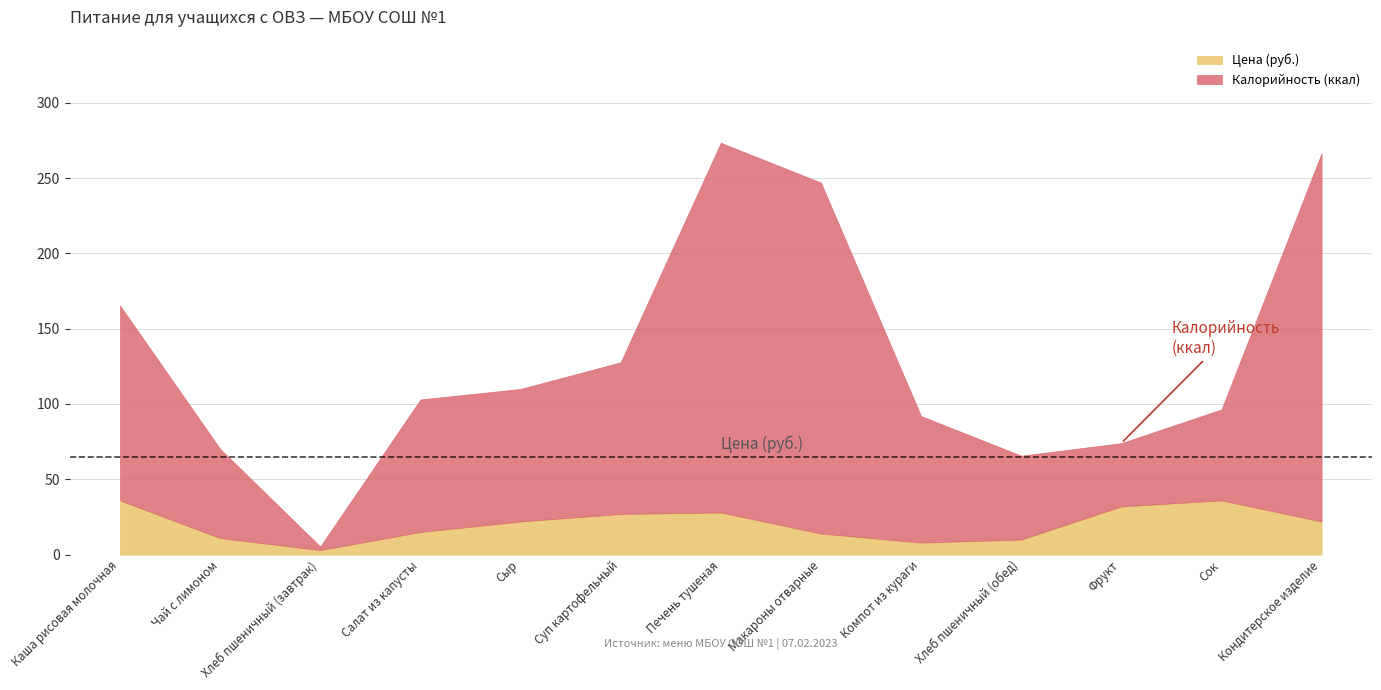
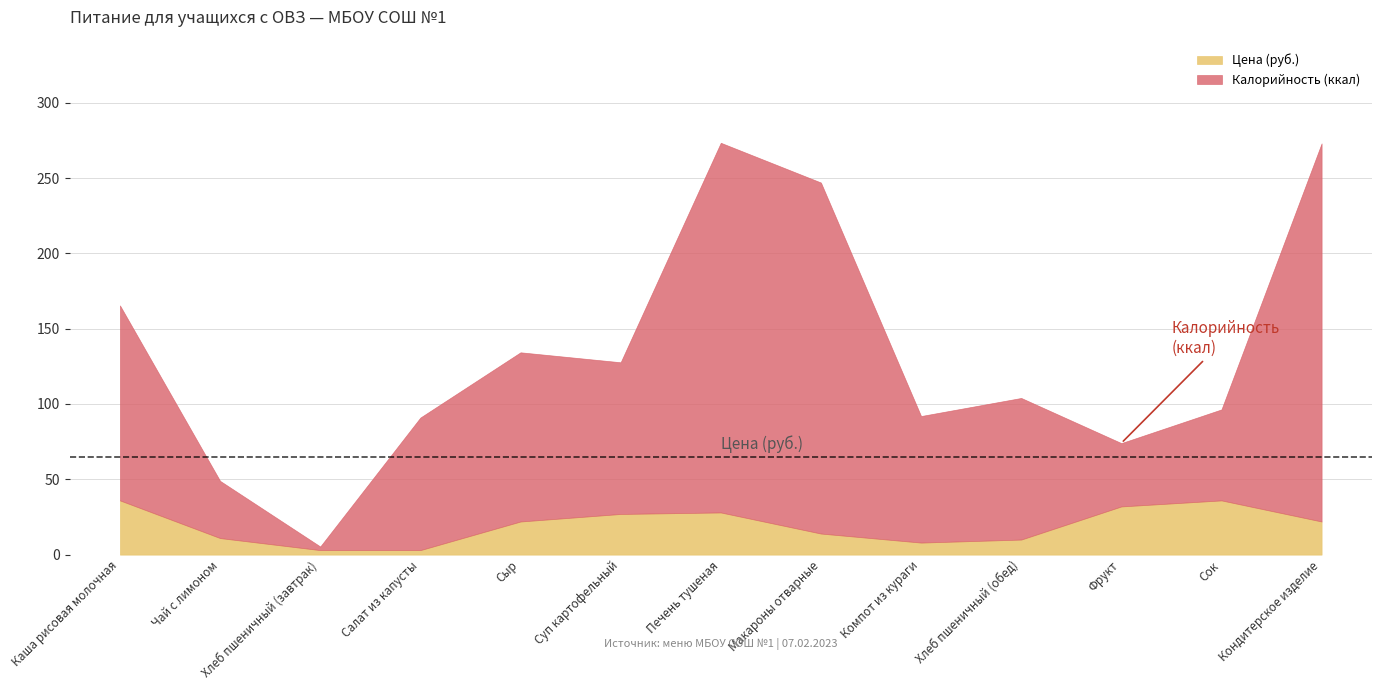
Калорийность (ккал), Чай с лимоном: 59 -> 38
Цена (руб.), Салат из капусты: 15 -> 3
Калорийность (ккал), Сыр: 88 -> 112
Калорийность (ккал), Хлеб пшеничный (обед): 56 -> 94
Калорийность (ккал), Кондитерское изделие: 245 -> 251
